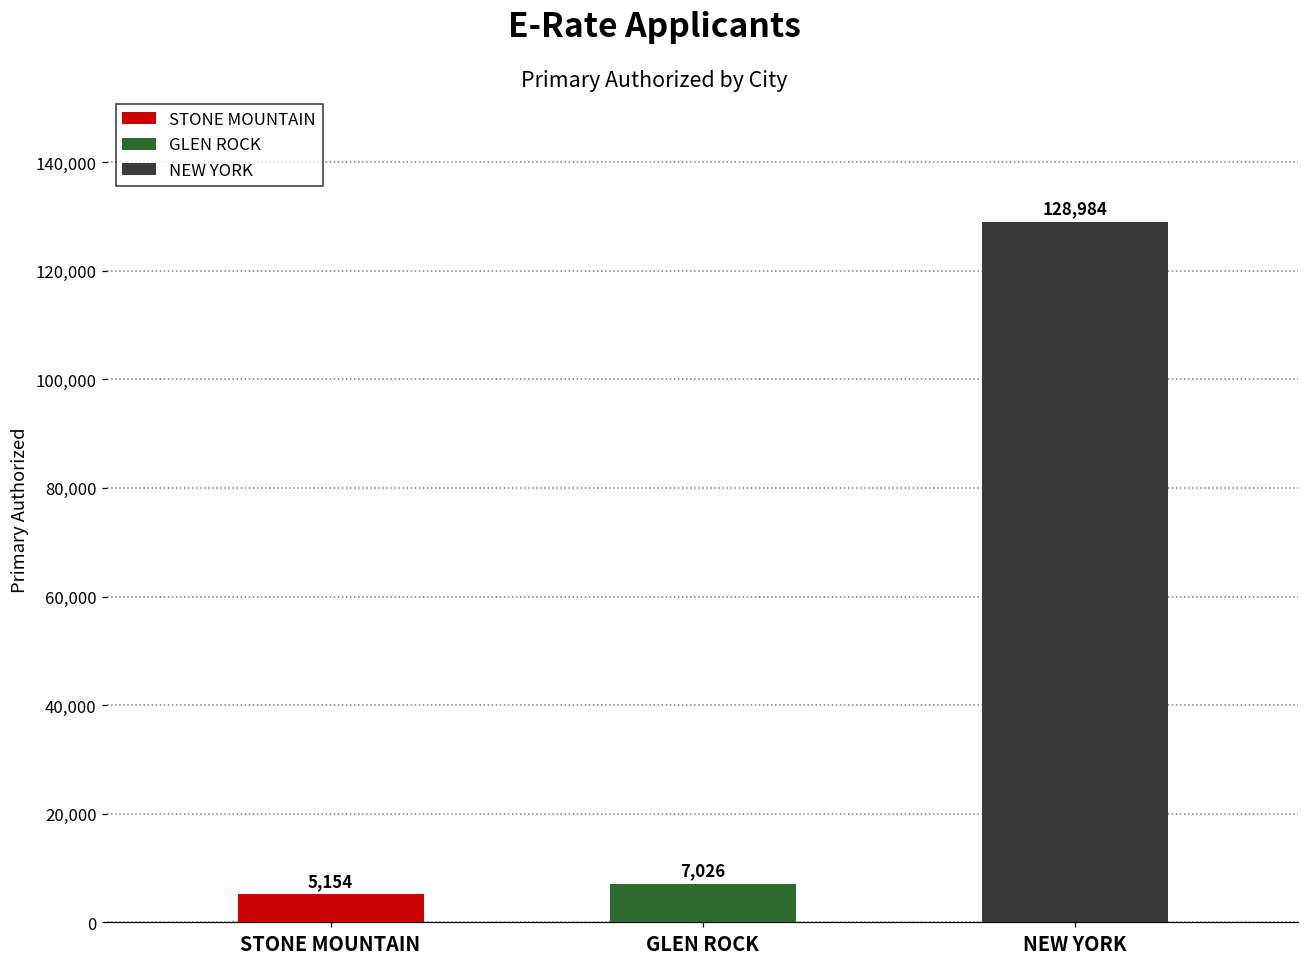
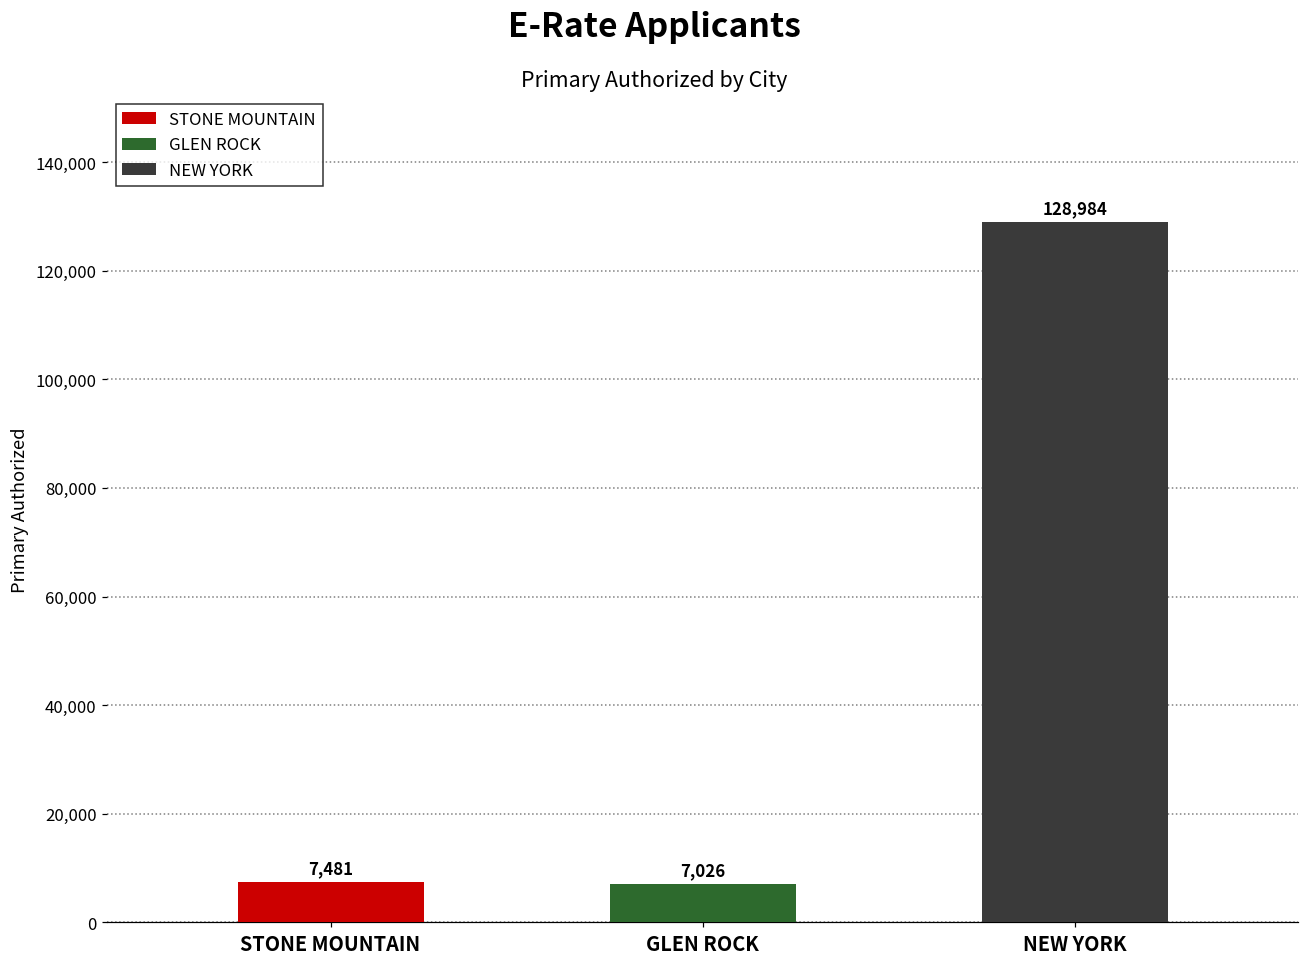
STONE MOUNTAIN: 5,154 -> 7,481
